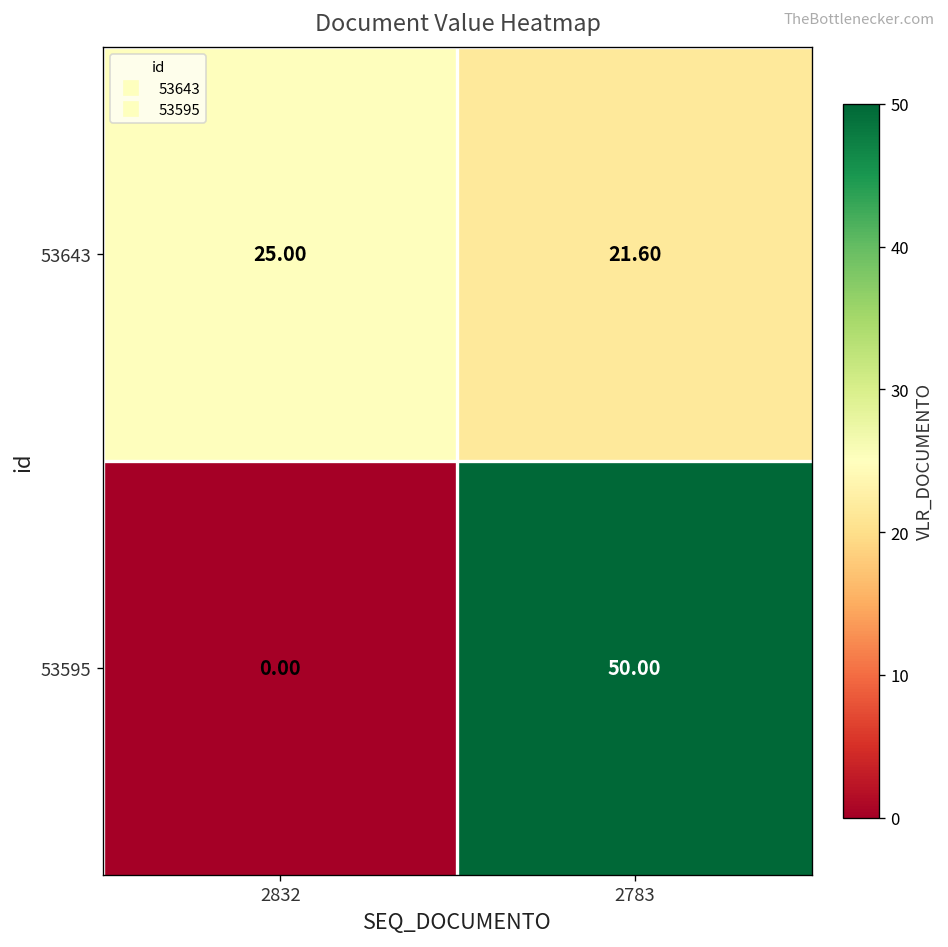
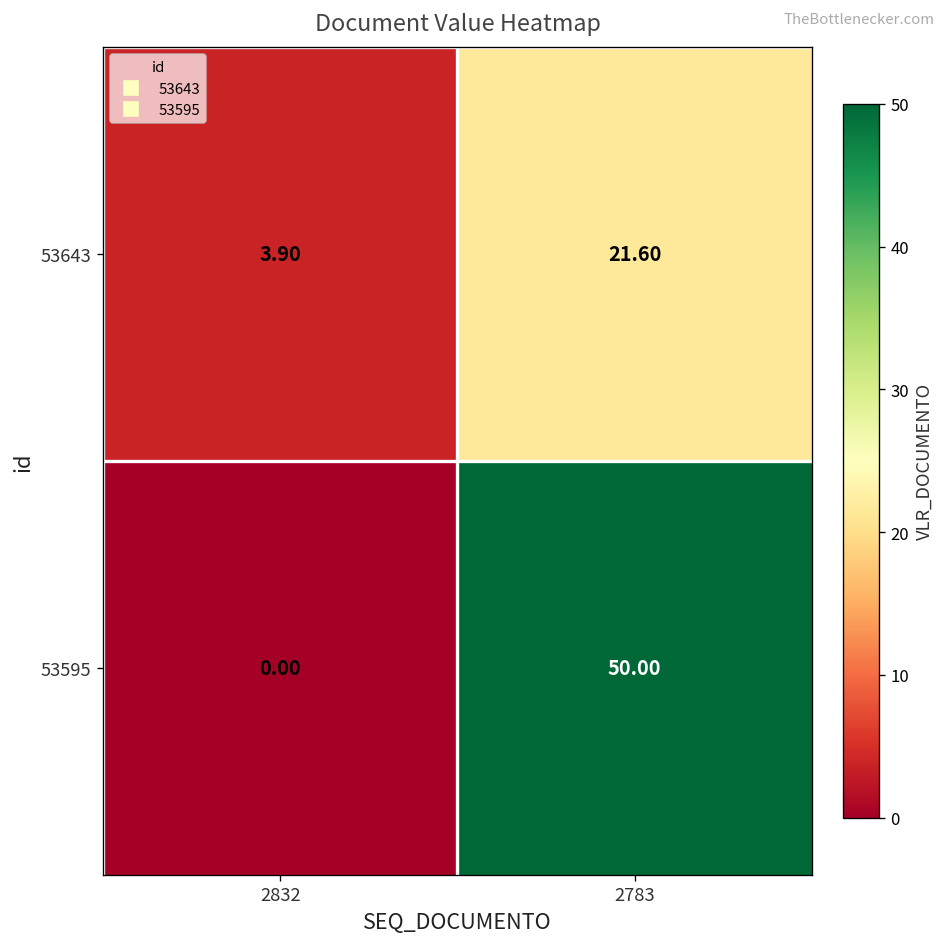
53643, 2832: 25.00 -> 3.90
